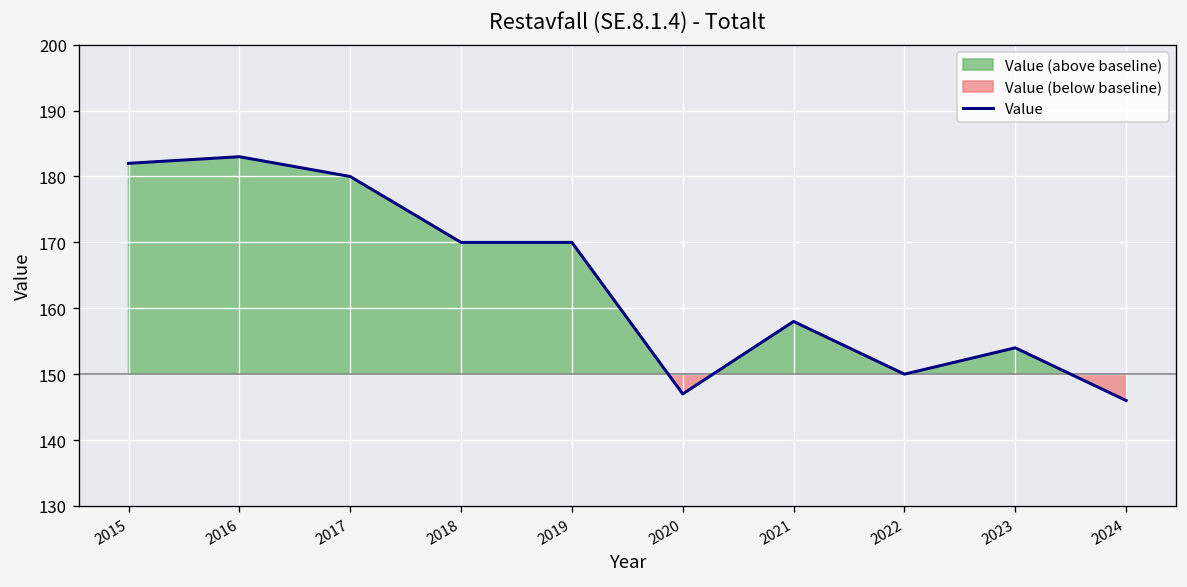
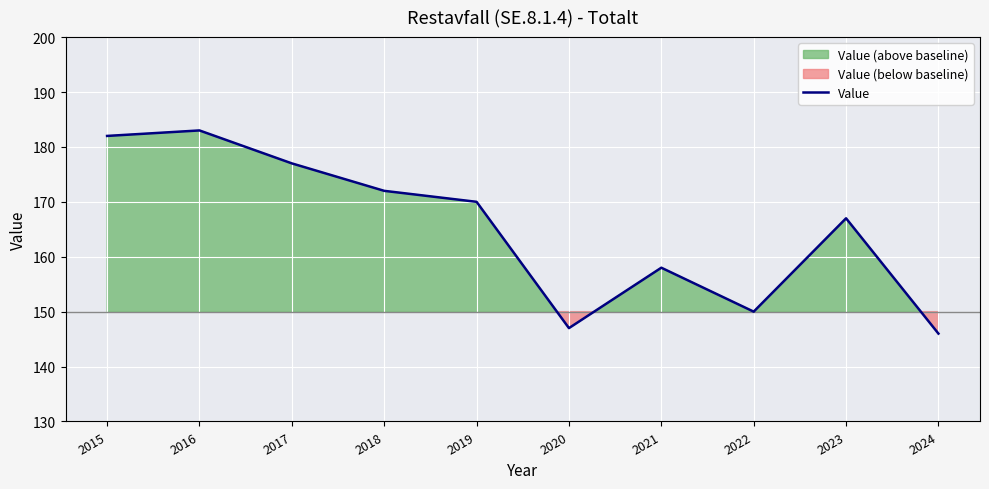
2017: 180 -> 177
2018: 170 -> 172
2023: 154 -> 167
